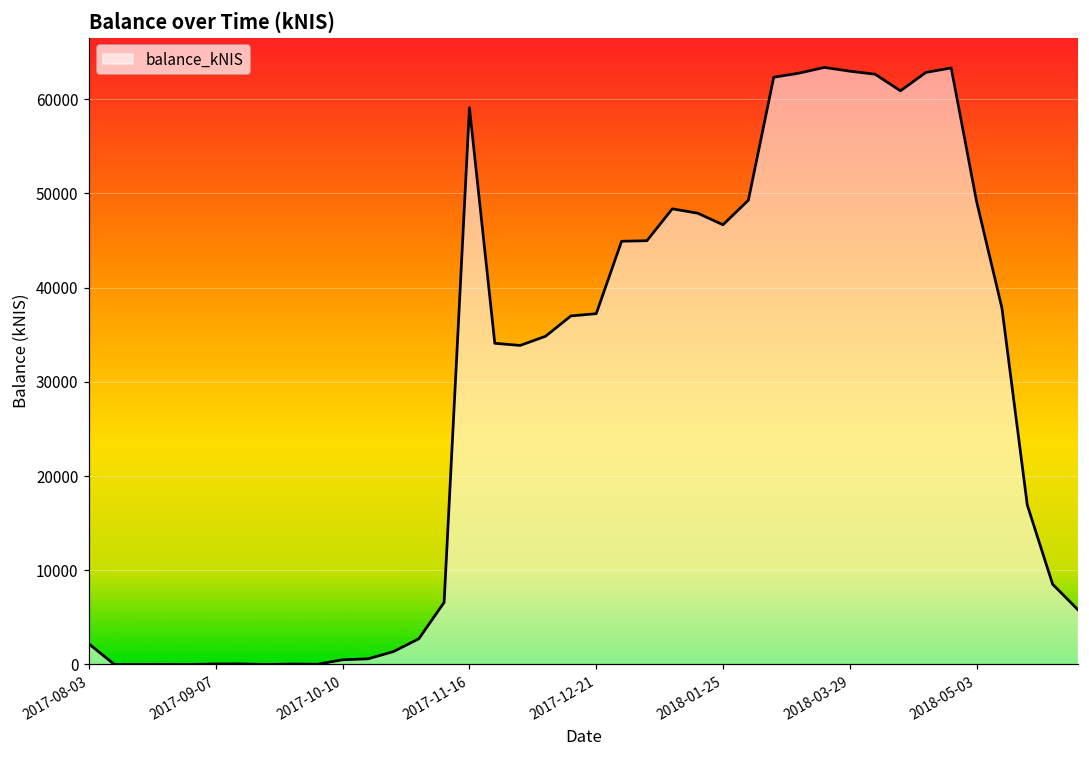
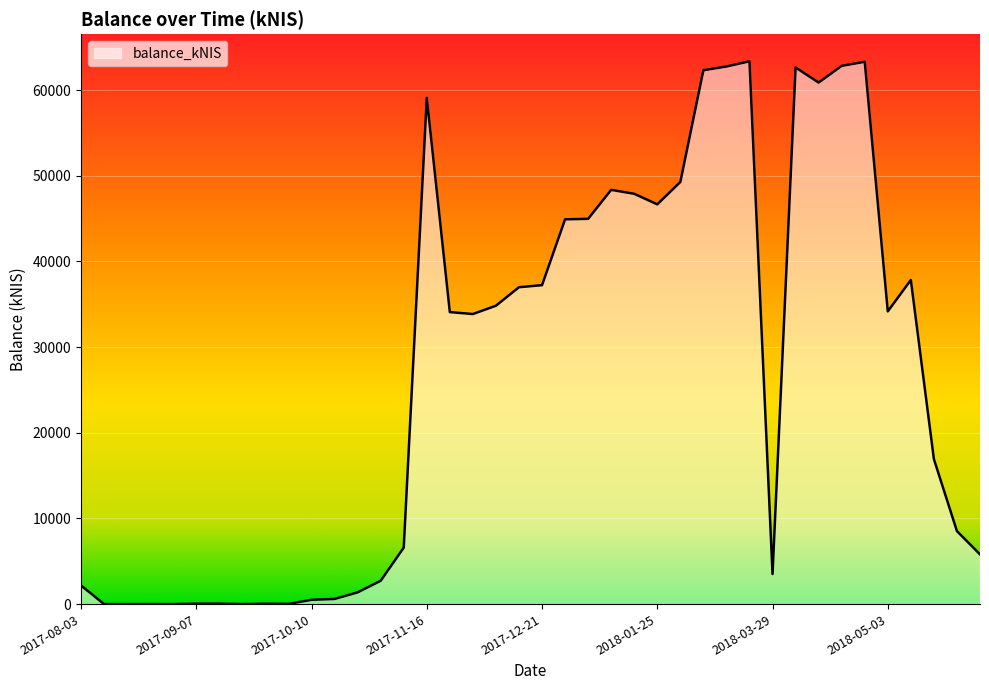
2018-03-29: 63000 -> 4000
2018-05-03: 49000 -> 34000
